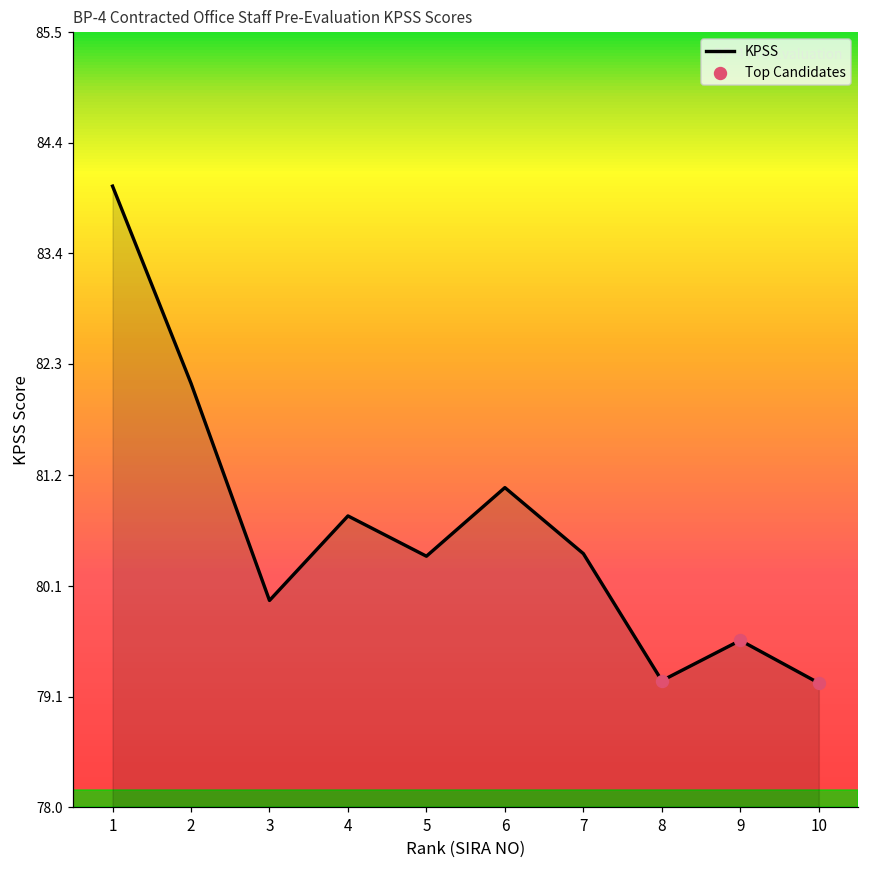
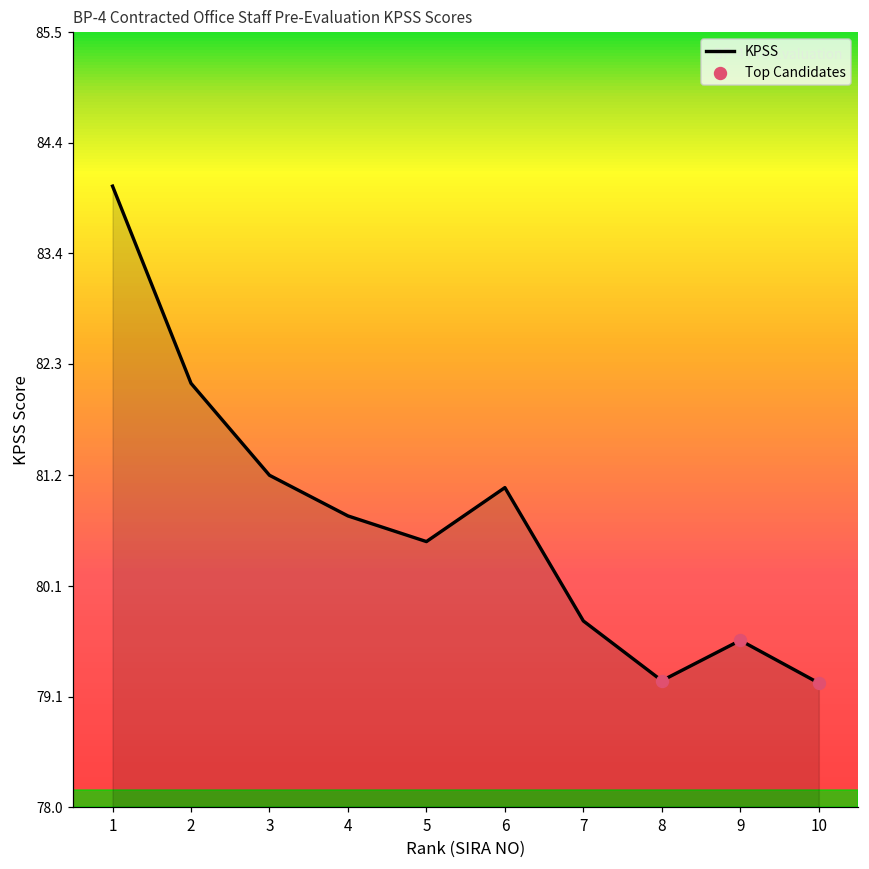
KPSS, 3: 80.0 -> 81.2
KPSS, 5: 80.4 -> 80.6
KPSS, 7: 80.5 -> 79.8
